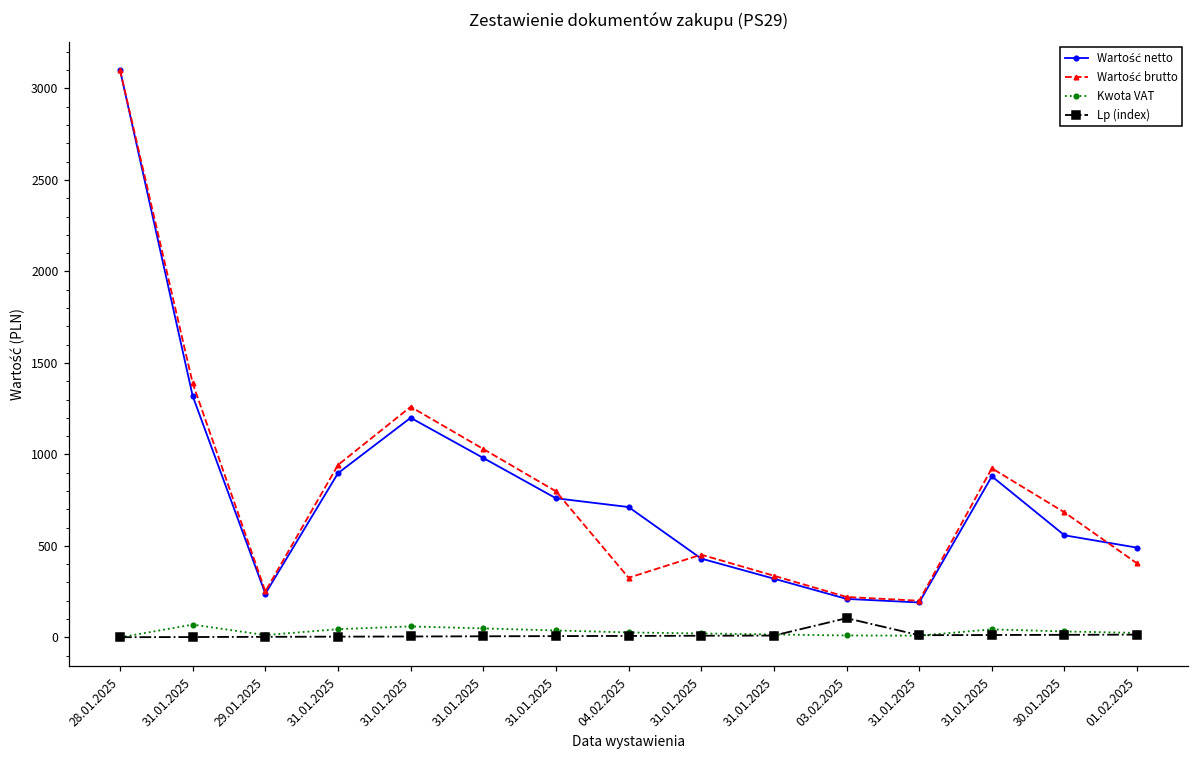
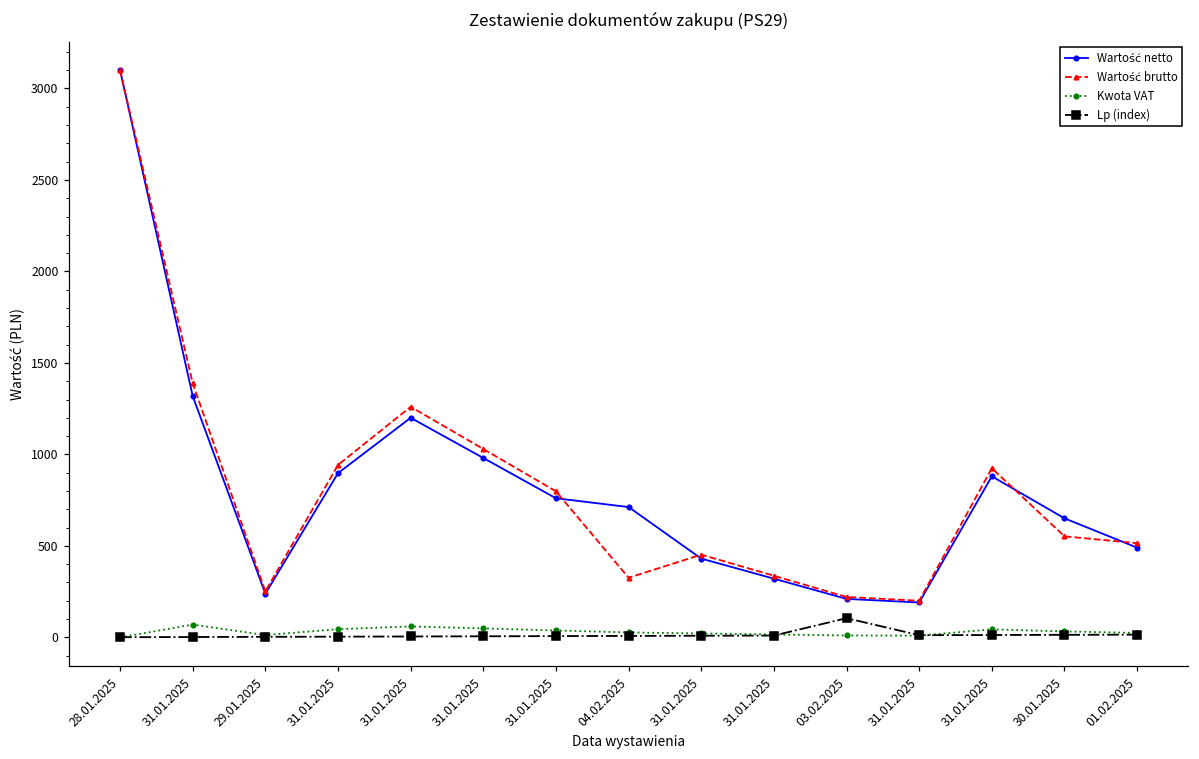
Wartość netto, 30.01.2025: 560 -> 650
Wartość brutto, 30.01.2025: 680 -> 550
Wartość brutto, 01.02.2025: 400 -> 510
